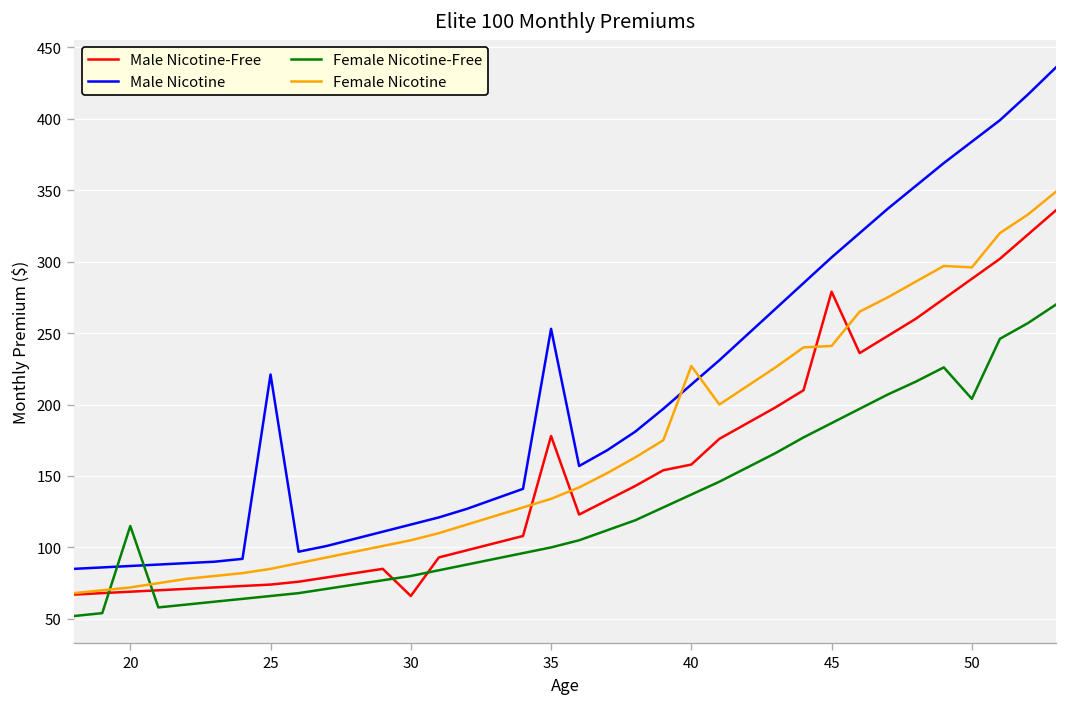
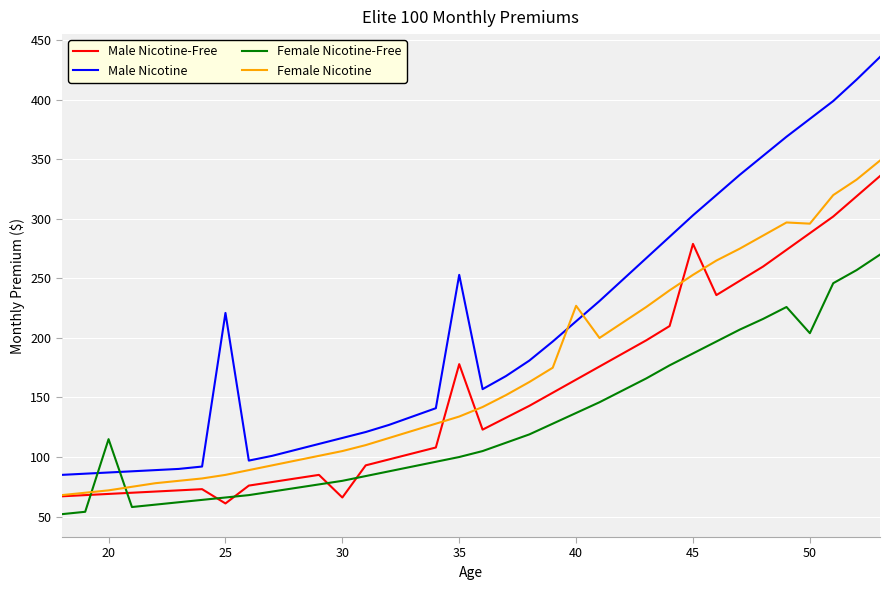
Male Nicotine-Free, 25: 74 -> 61
Male Nicotine-Free, 40: 158 -> 165
Female Nicotine, 45: 241 -> 253
